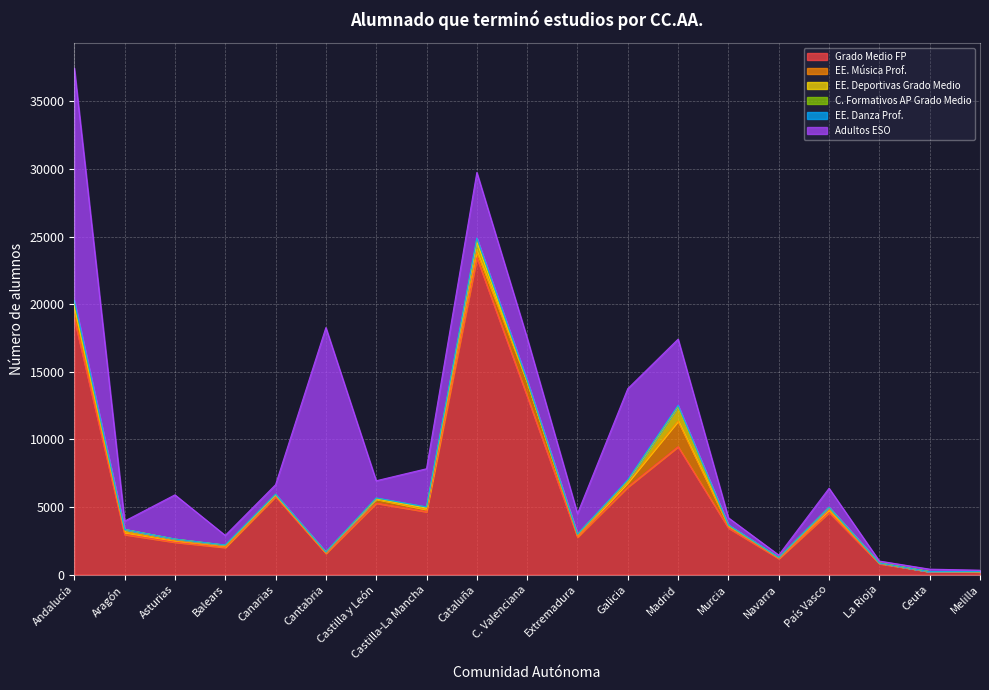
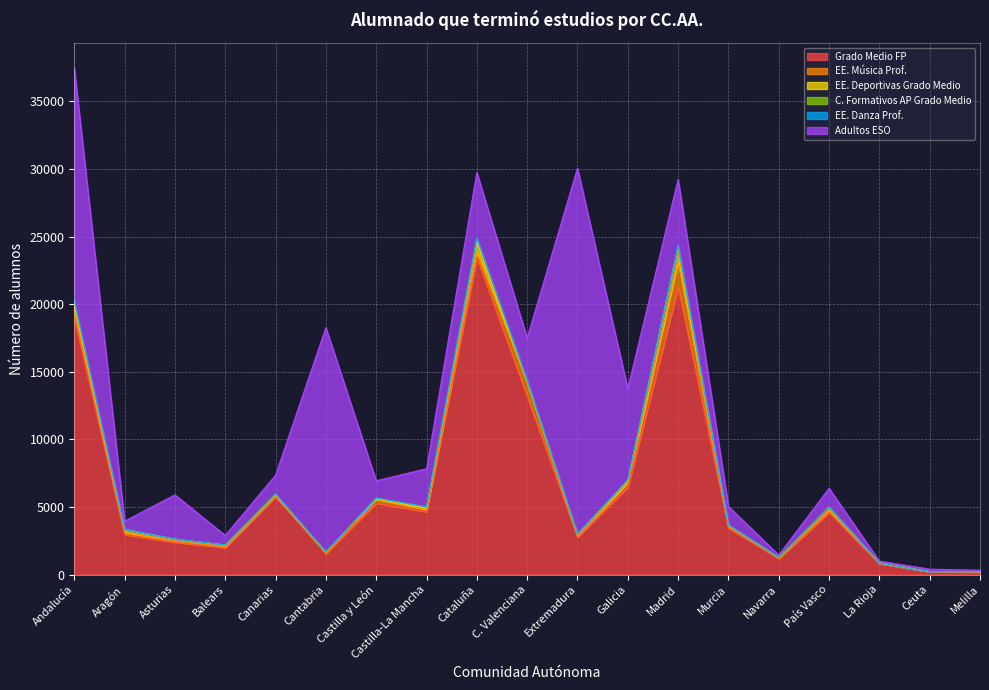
Adultos ESO, Canarias: 700 -> 1400
Adultos ESO, Extremadura: 1500 -> 27100
Grado Medio FP, Madrid: 9500 -> 21300
Adultos ESO, Murcia: 500 -> 1400
